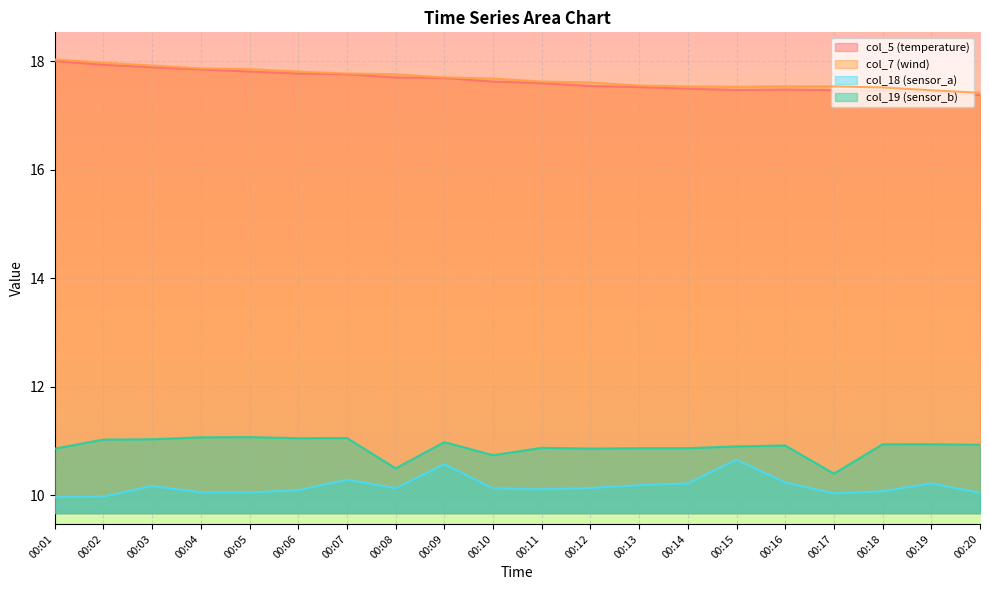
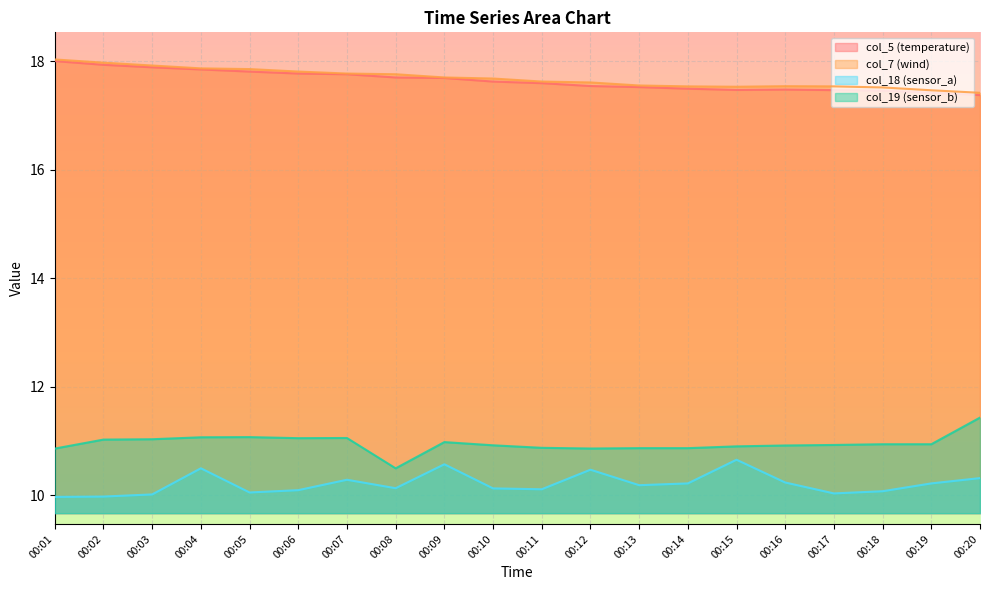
col_18 (sensor_a), 00:03: 10.2 -> 10.0
col_18 (sensor_a), 00:04: 10.1 -> 10.5
col_19 (sensor_b), 00:10: 10.7 -> 10.9
col_18 (sensor_a), 00:12: 10.1 -> 10.5
col_19 (sensor_b), 00:17: 10.4 -> 10.9
col_18 (sensor_a), 00:20: 10.0 -> 10.3
col_19 (sensor_b), 00:20: 10.9 -> 11.4
